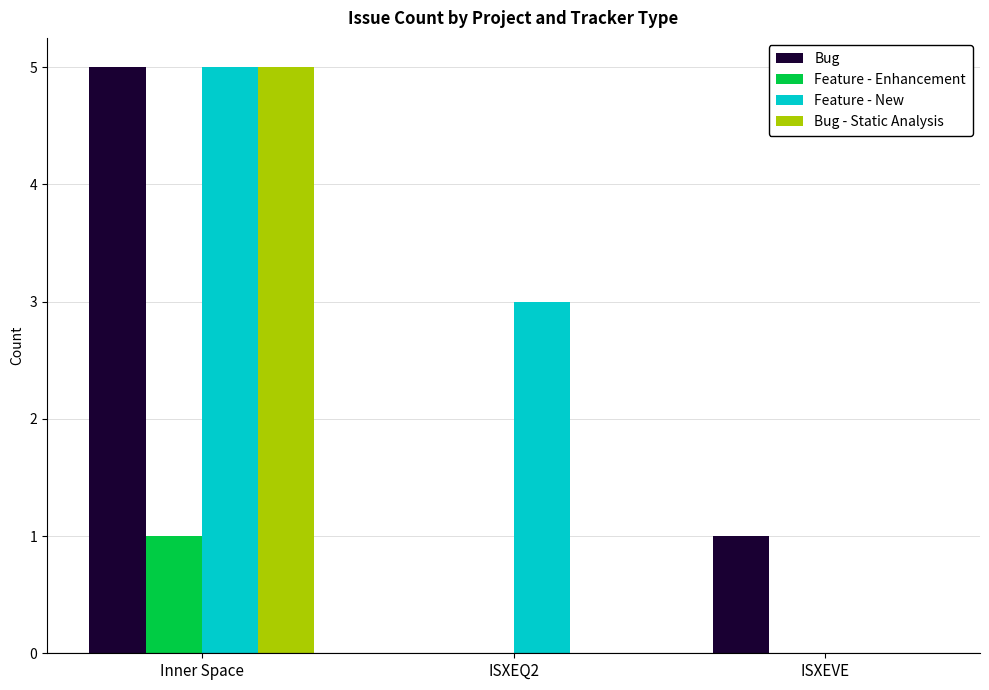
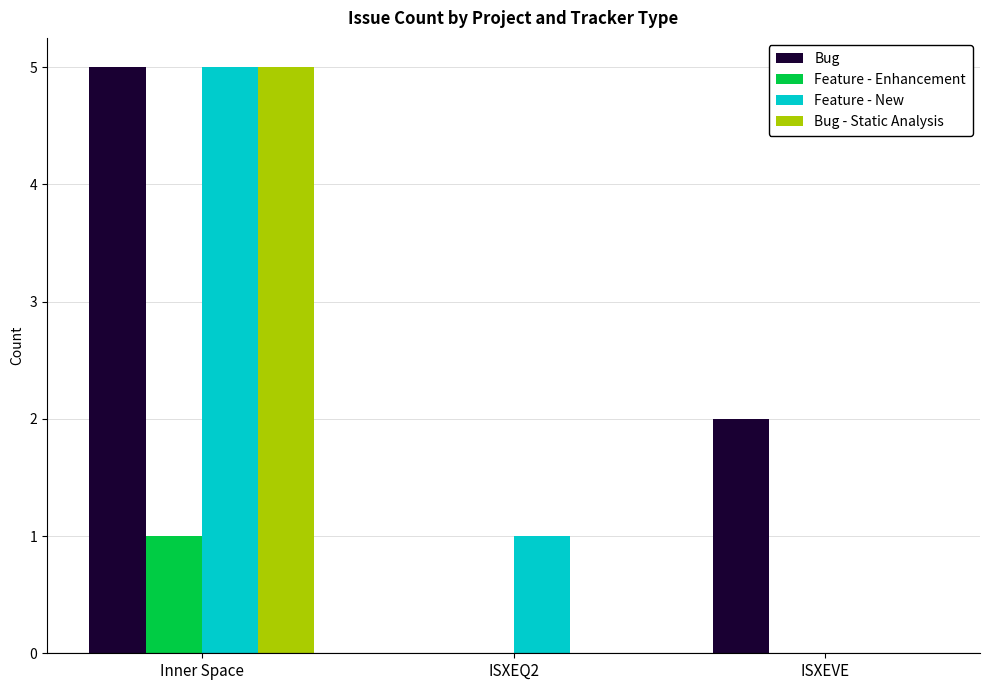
Feature - New, ISXEQ2: 3 -> 1
Bug, ISXEVE: 1 -> 2
